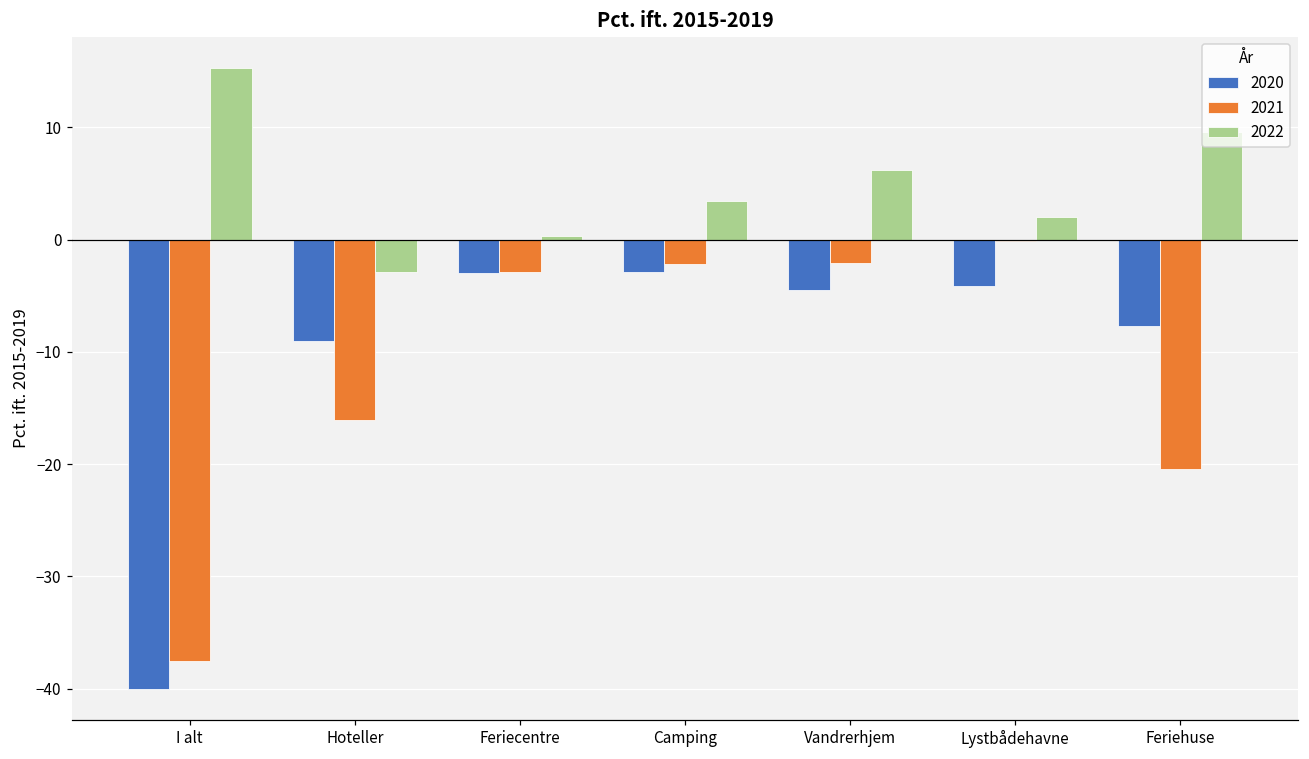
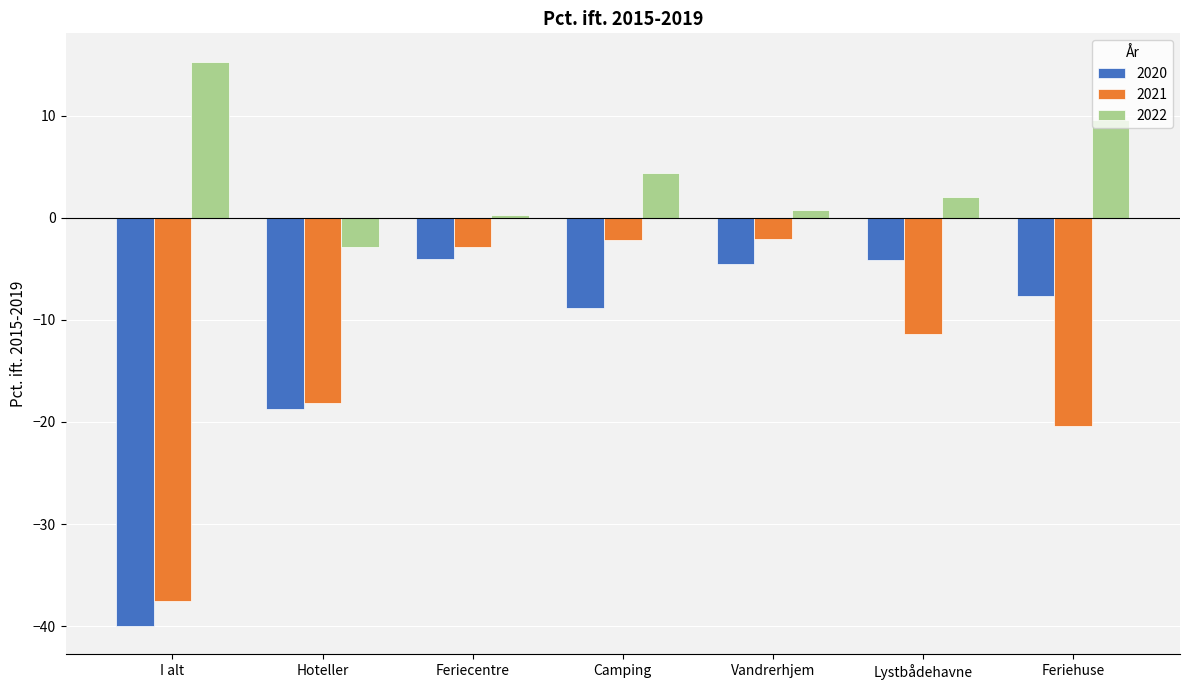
2020, Hoteller: -9.0 -> -18.7
2021, Hoteller: -16.1 -> -18.1
2020, Feriecentre: -3 -> -4
2020, Camping: -2.9 -> -8.8
2022, Camping: 3.4 -> 4.4
2022, Vandrerhjem: 6.2 -> 0.8
2021, Lystbådehavne: -0.1 -> -11.4
